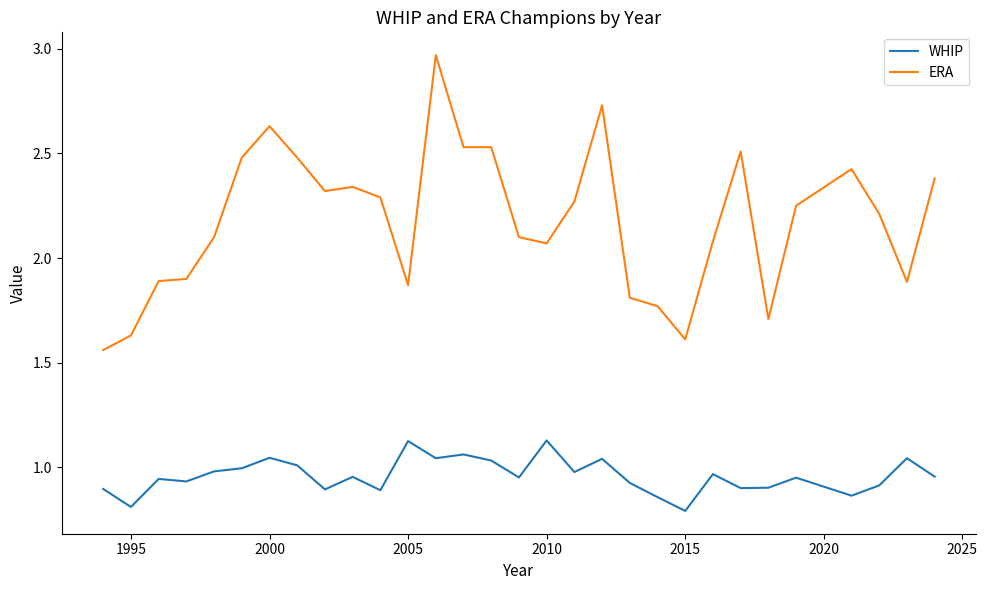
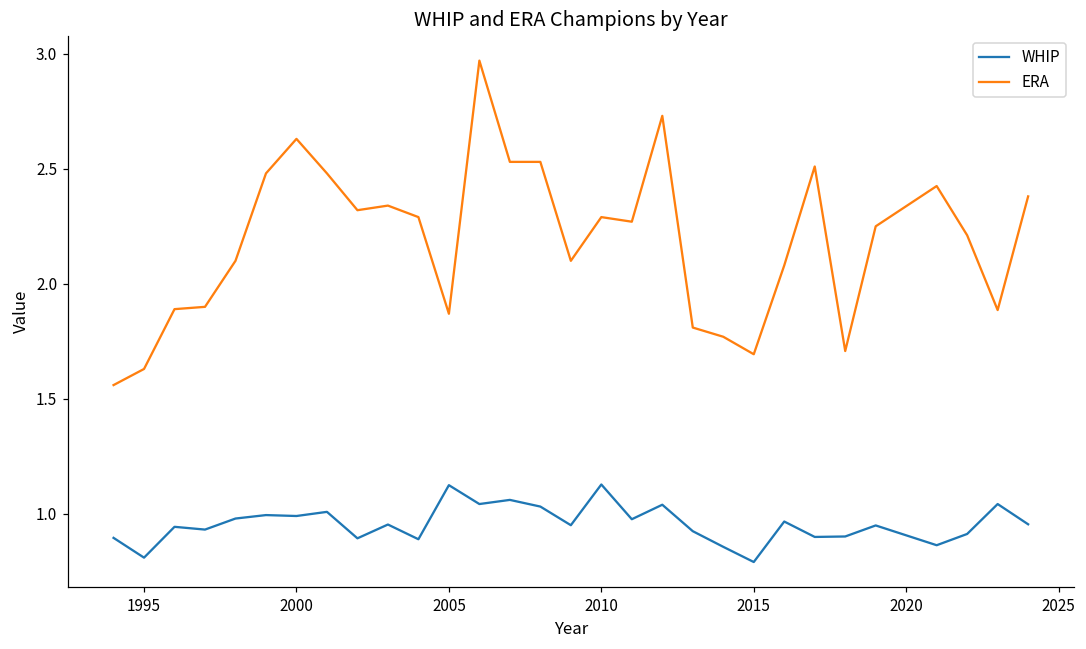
WHIP, 2000: 1.05 -> 0.99
ERA, 2010: 2.07 -> 2.29
ERA, 2015: 1.61 -> 1.69
